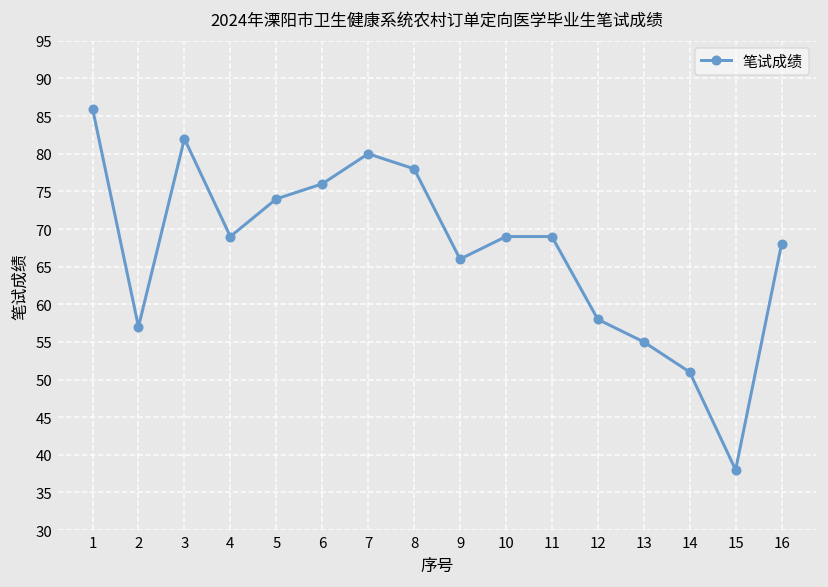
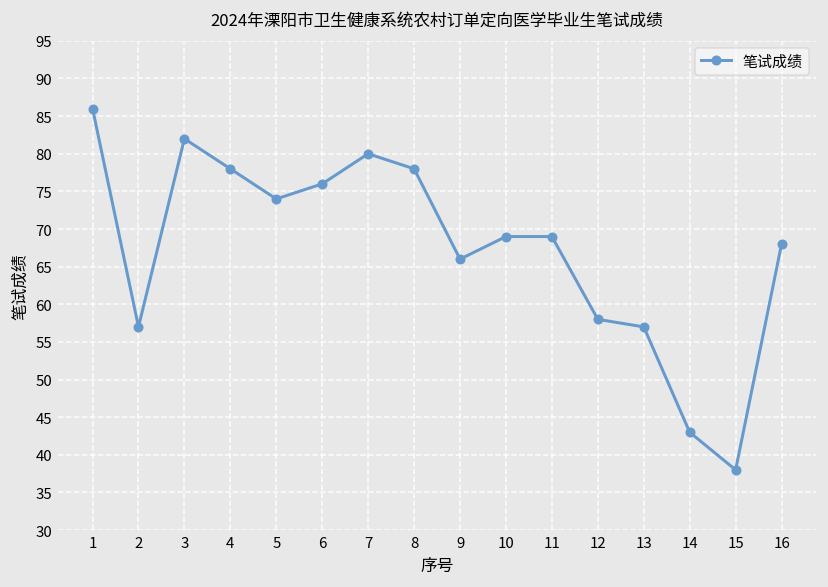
4: 69 -> 78
13: 55 -> 57
14: 51 -> 43
